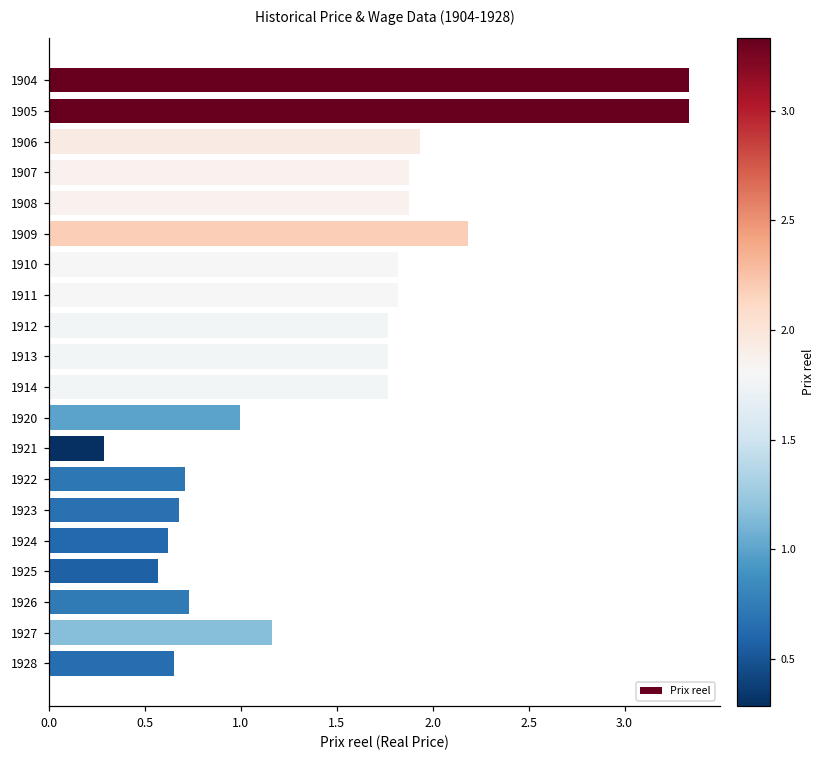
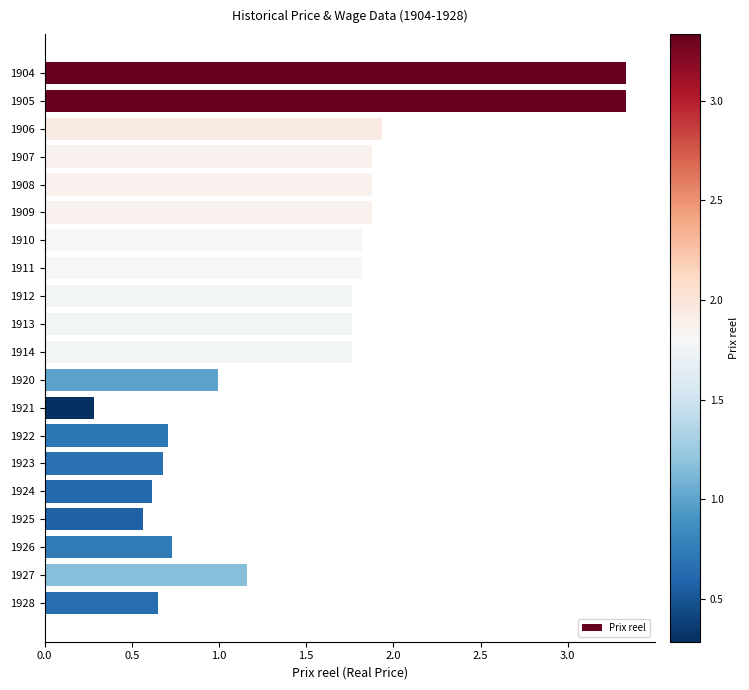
1909: 2.18 -> 1.88
